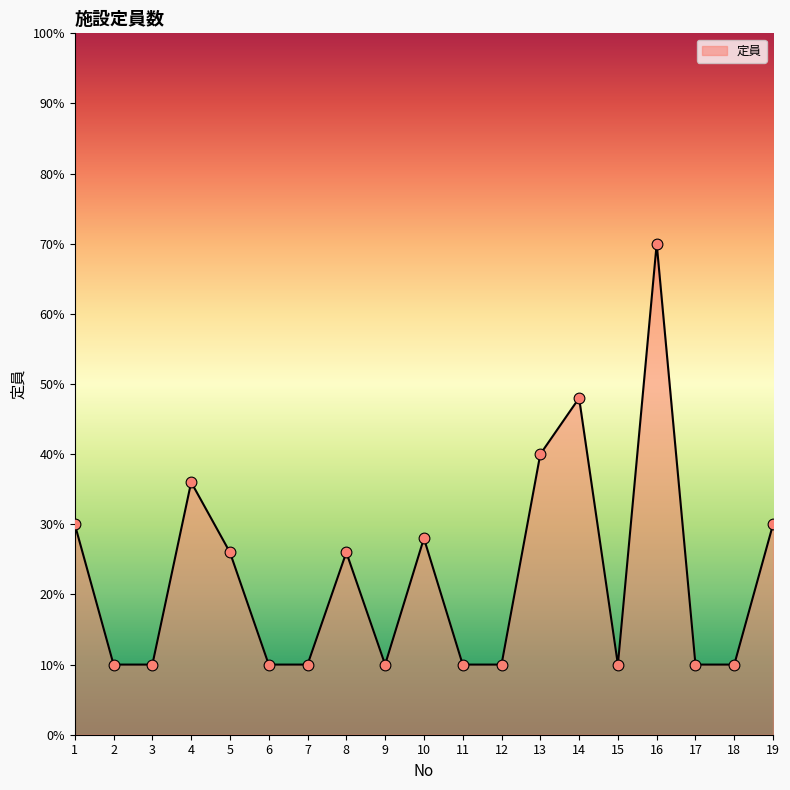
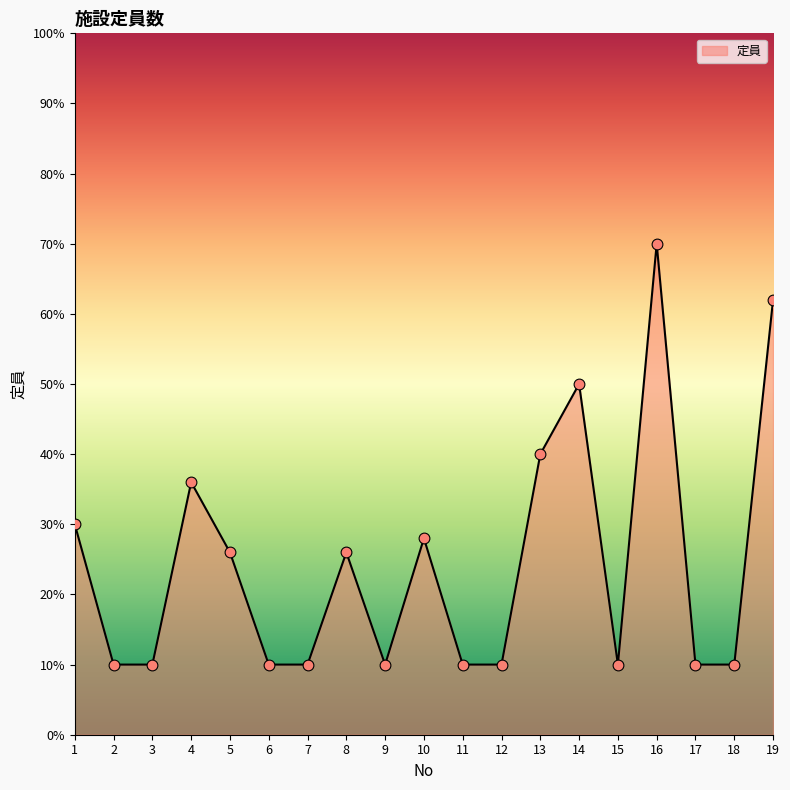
14: 48% -> 50%
19: 30% -> 62%
